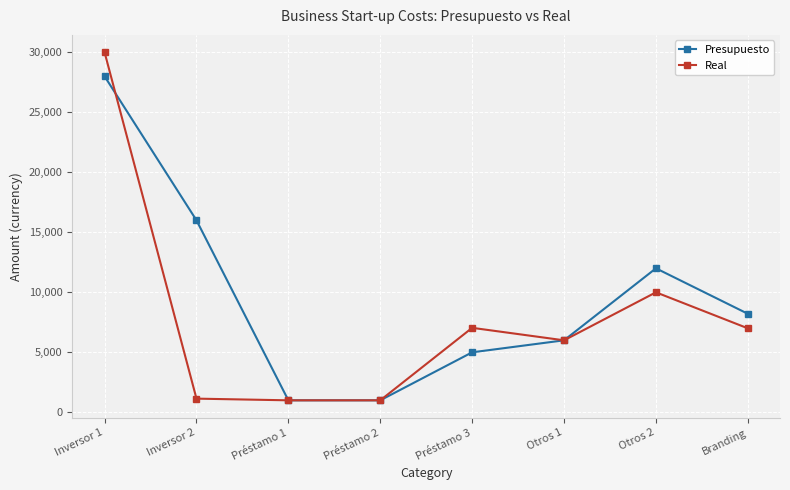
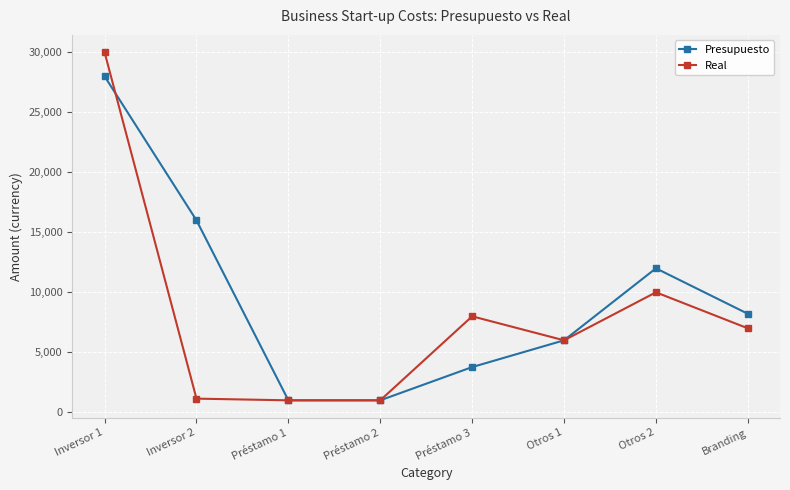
Presupuesto, Préstamo 3: 5,000 -> 3,800
Real, Préstamo 3: 7,000 -> 8,000
